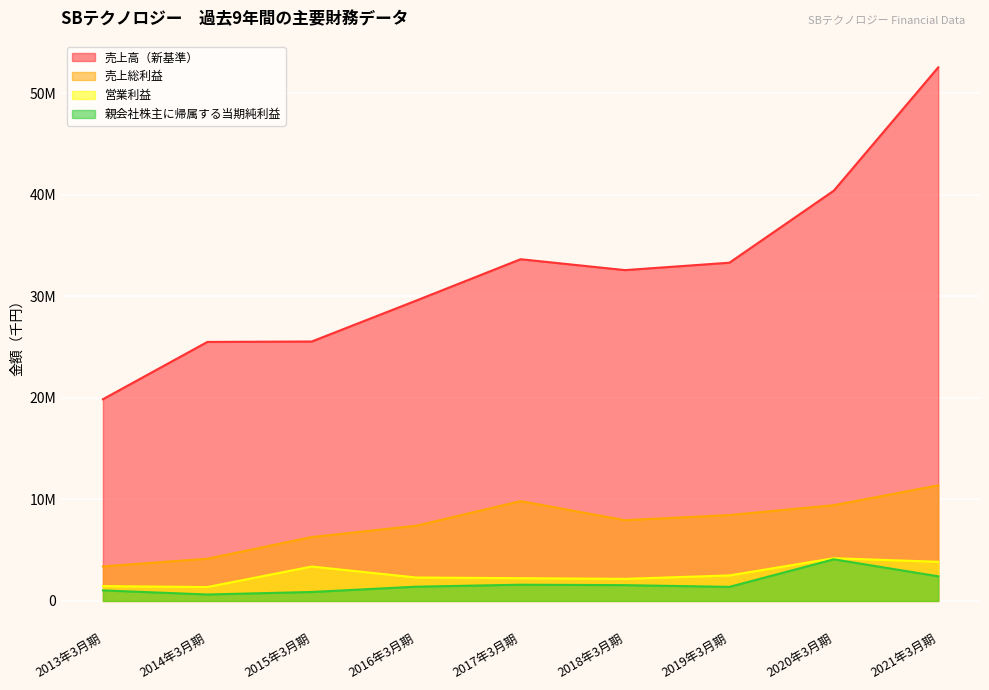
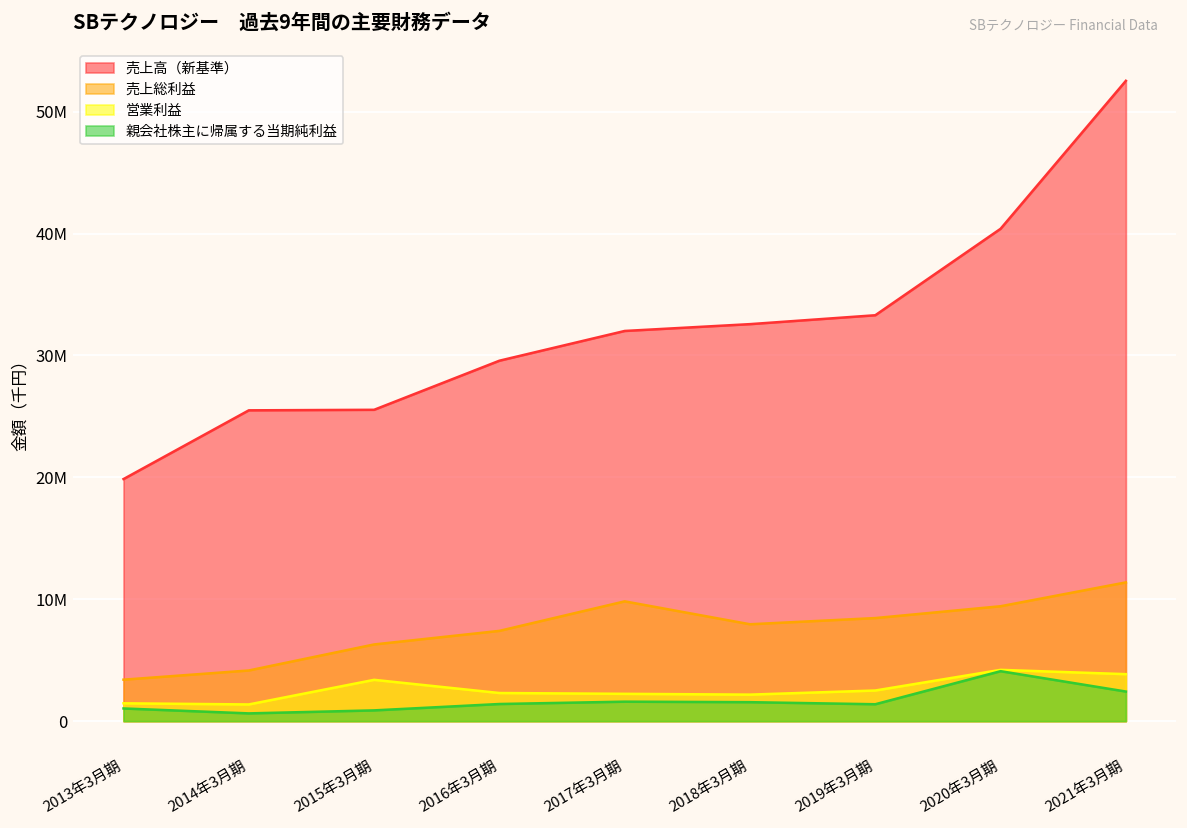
売上高（新基準）, 2017年3月期: 33600000 -> 32000000
